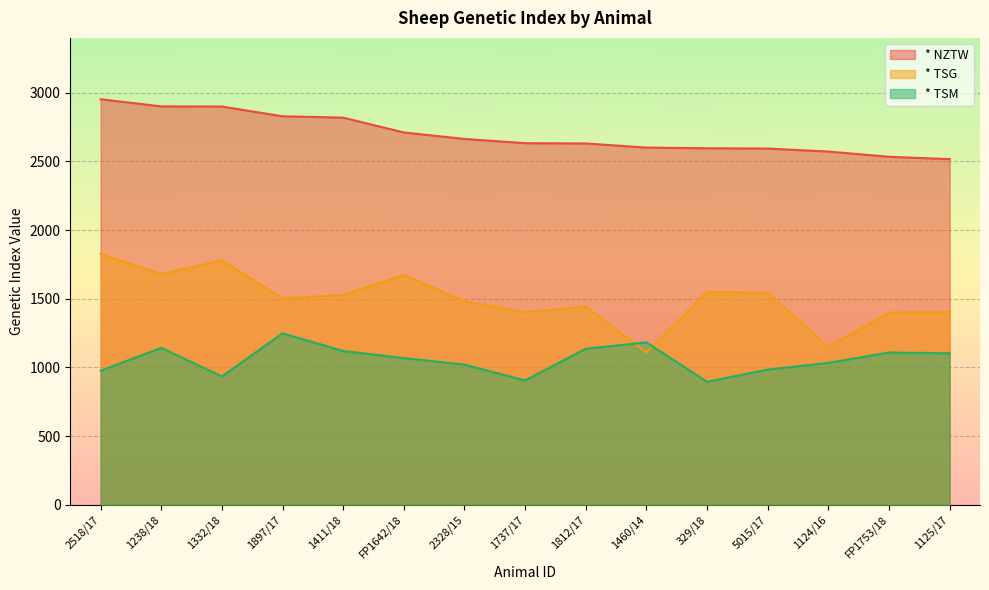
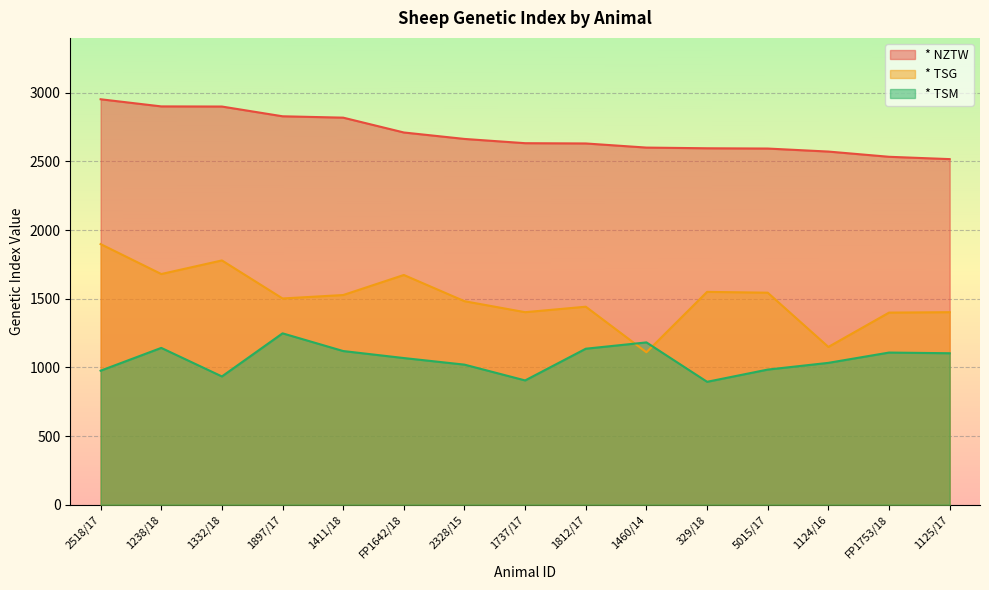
* TSG, 2518/17: 1830 -> 1900
